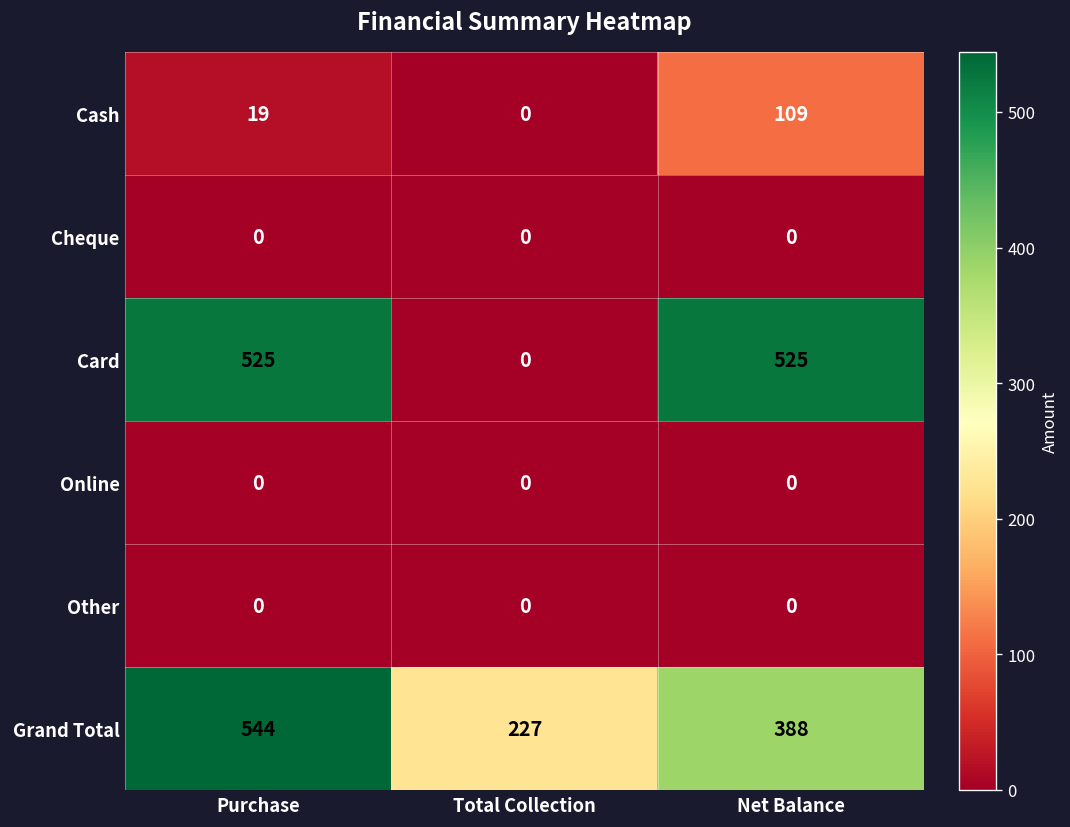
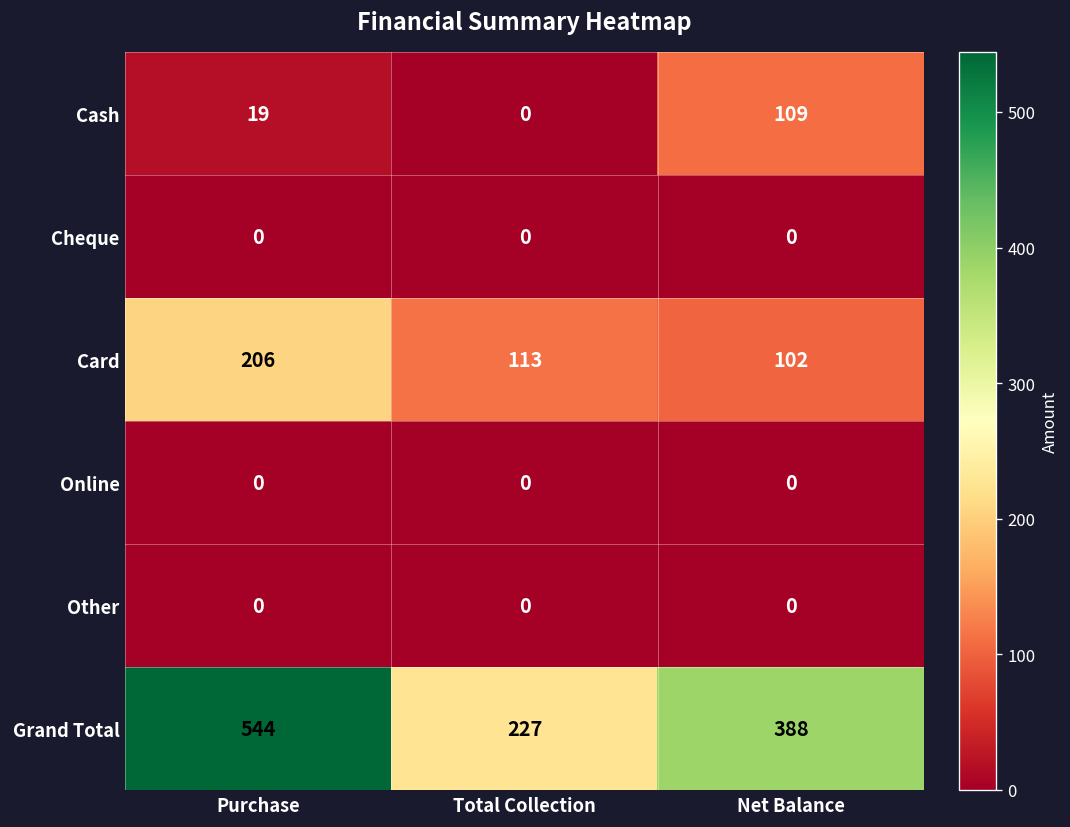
Card, Purchase: 525 -> 206
Card, Total Collection: 0 -> 113
Card, Net Balance: 525 -> 102
